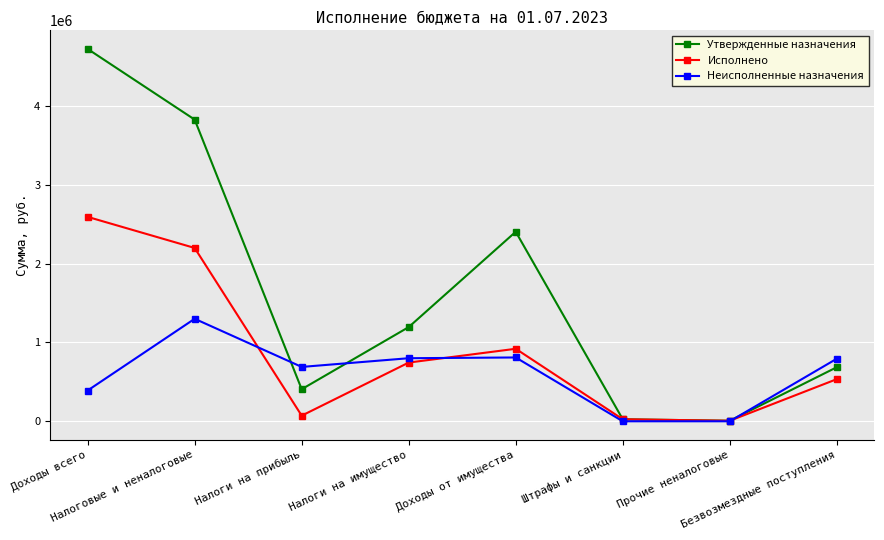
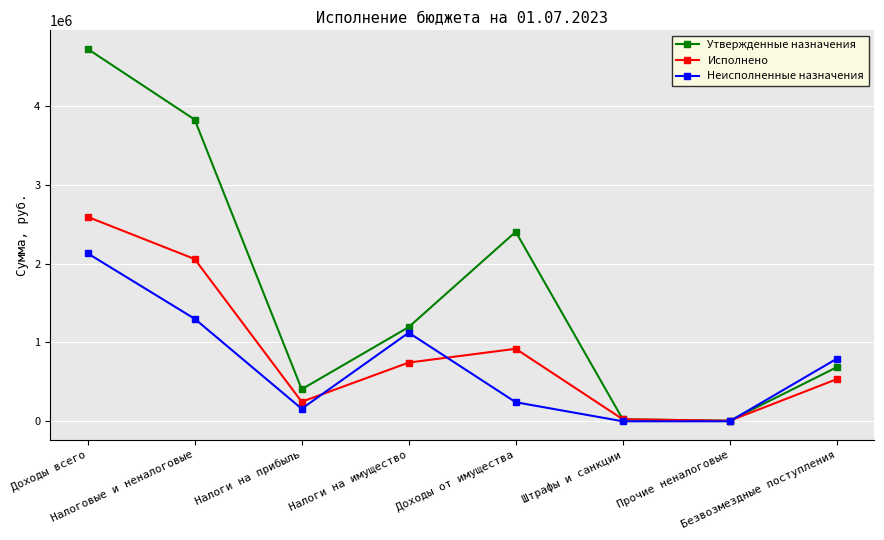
Неисполненные назначения, Доходы всего: 400000 -> 2100000
Исполнено, Налоговые и неналоговые: 2200000 -> 2100000
Исполнено, Налоги на прибыль: 100000 -> 200000
Неисполненные назначения, Налоги на прибыль: 700000 -> 200000
Неисполненные назначения, Налоги на имущество: 800000 -> 1100000
Неисполненные назначения, Доходы от имущества: 800000 -> 200000
